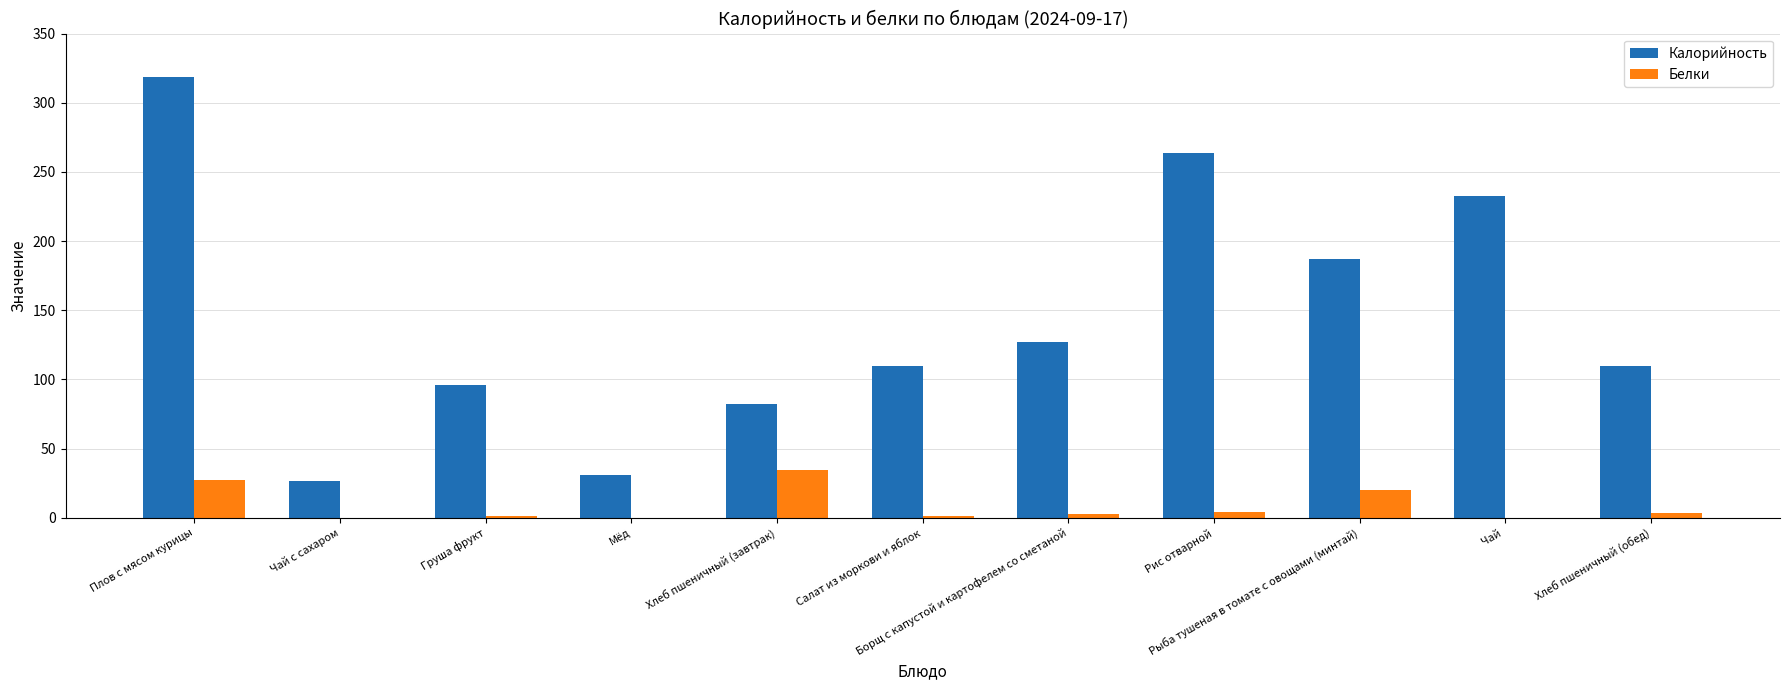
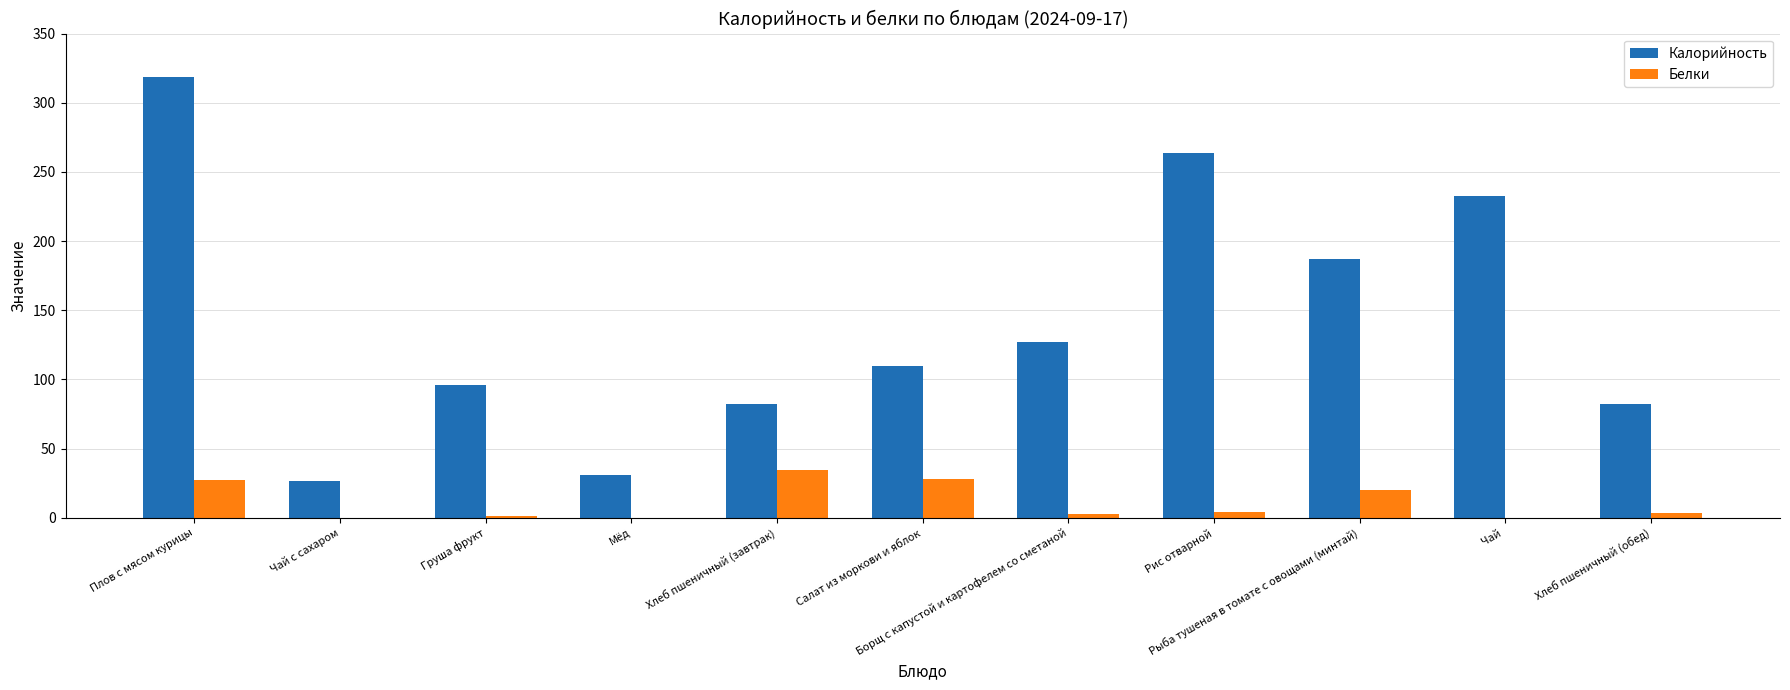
Белки, Салат из моркови и яблок: 1 -> 28
Калорийность, Хлеб пшеничный (обед): 110 -> 83
